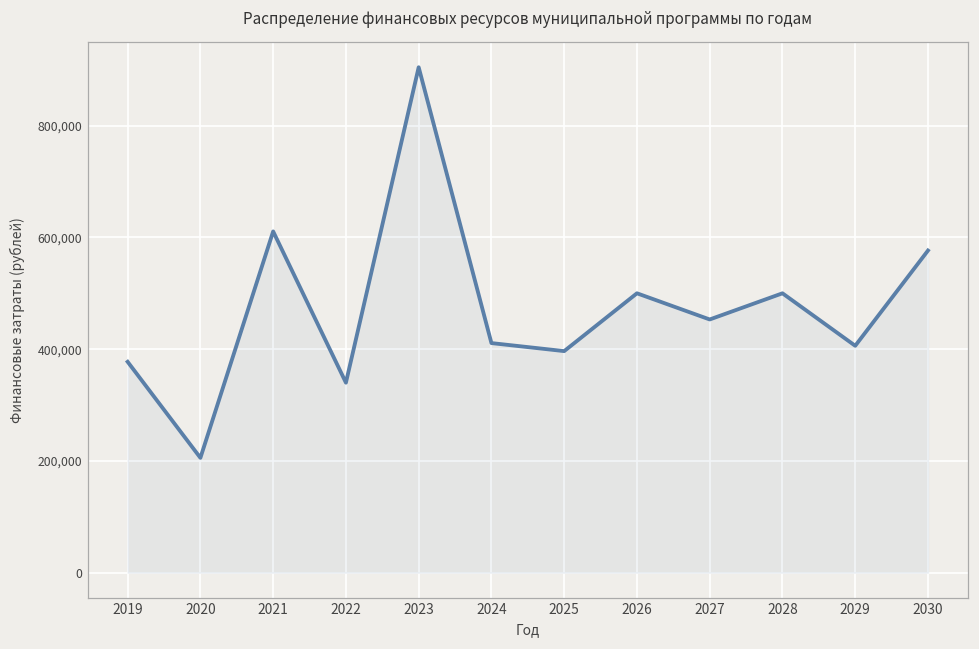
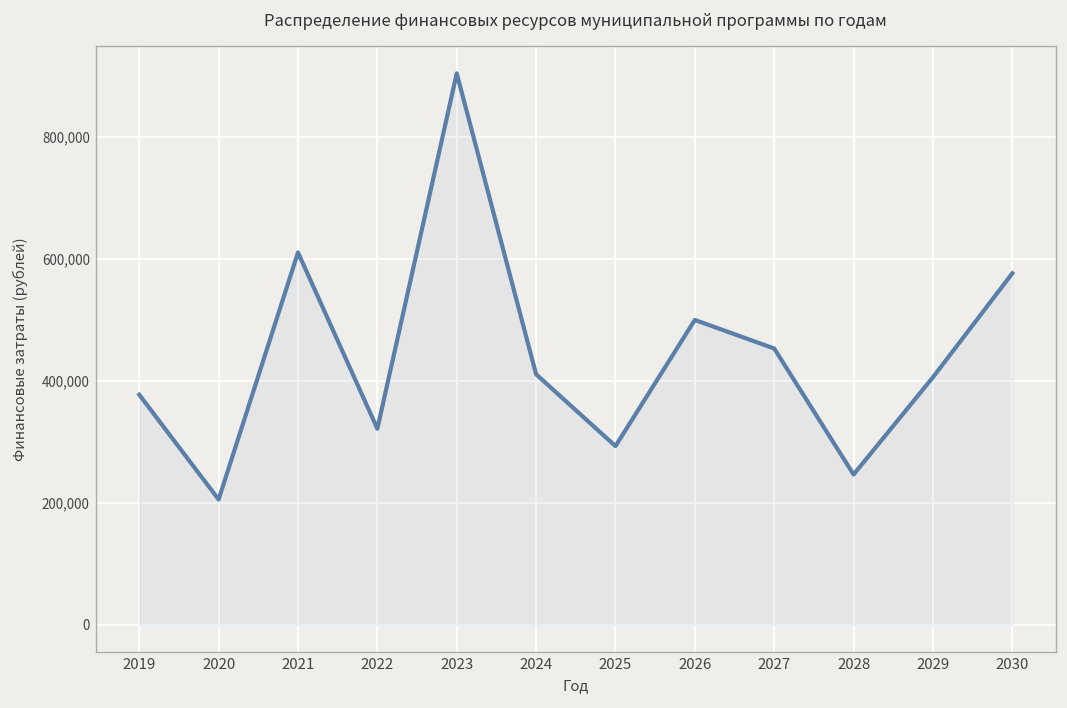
2022: 340,000 -> 320,000
2025: 400,000 -> 290,000
2028: 500,000 -> 250,000
